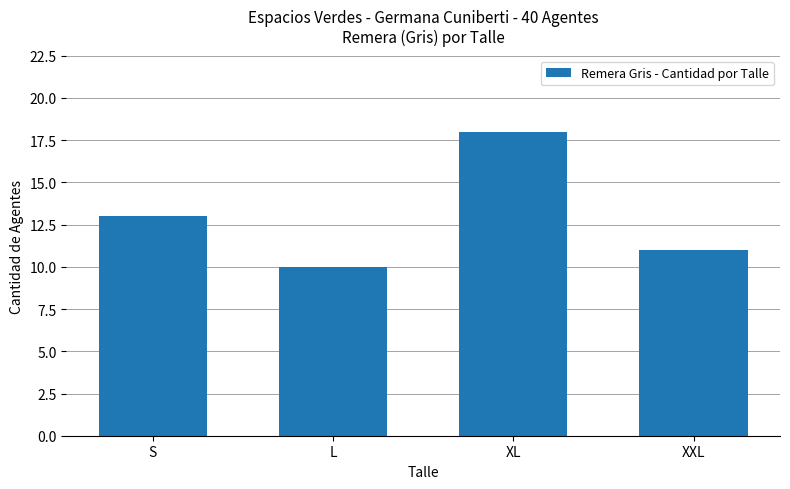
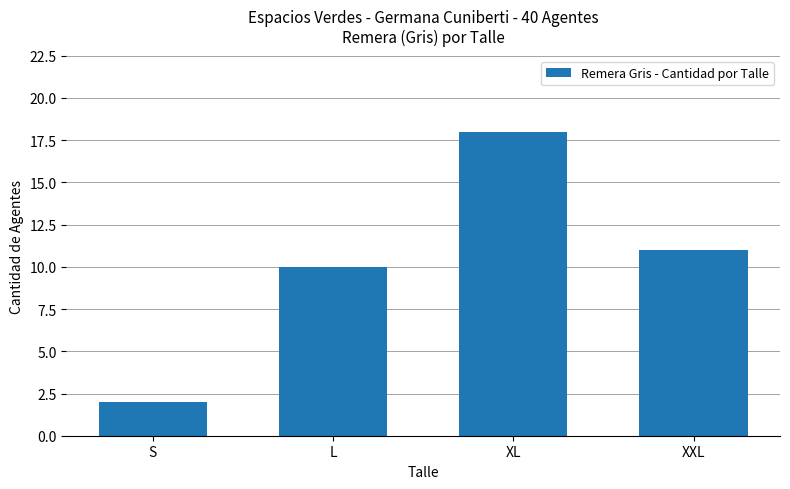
S: 13 -> 2
